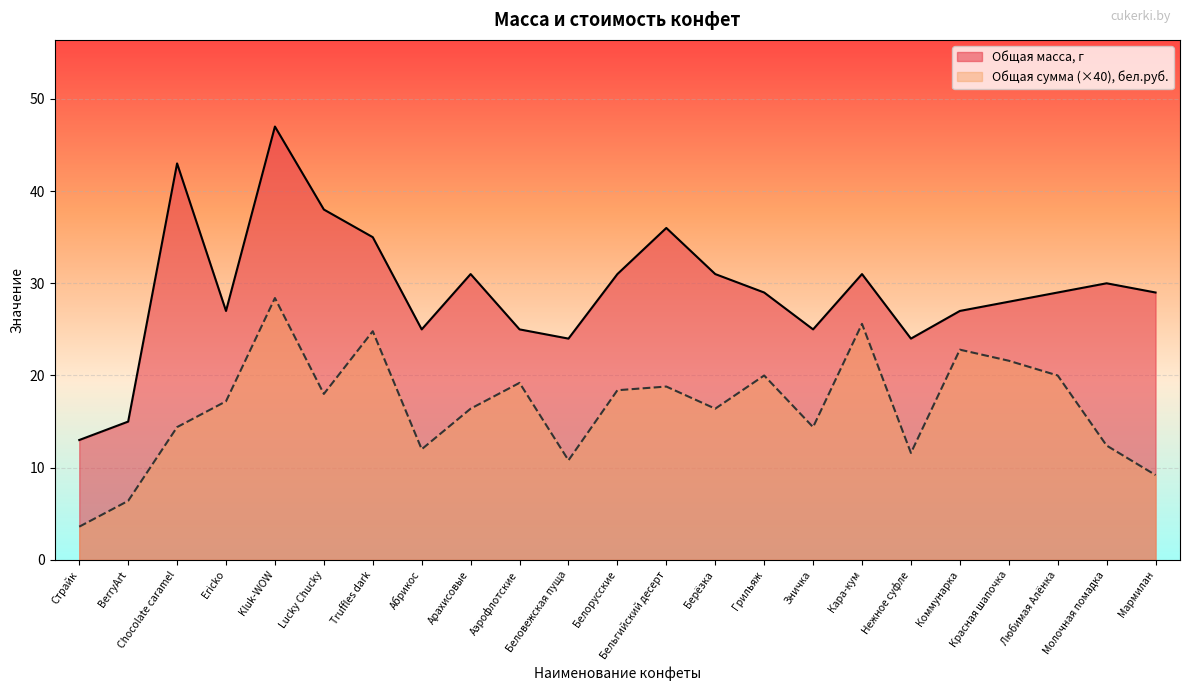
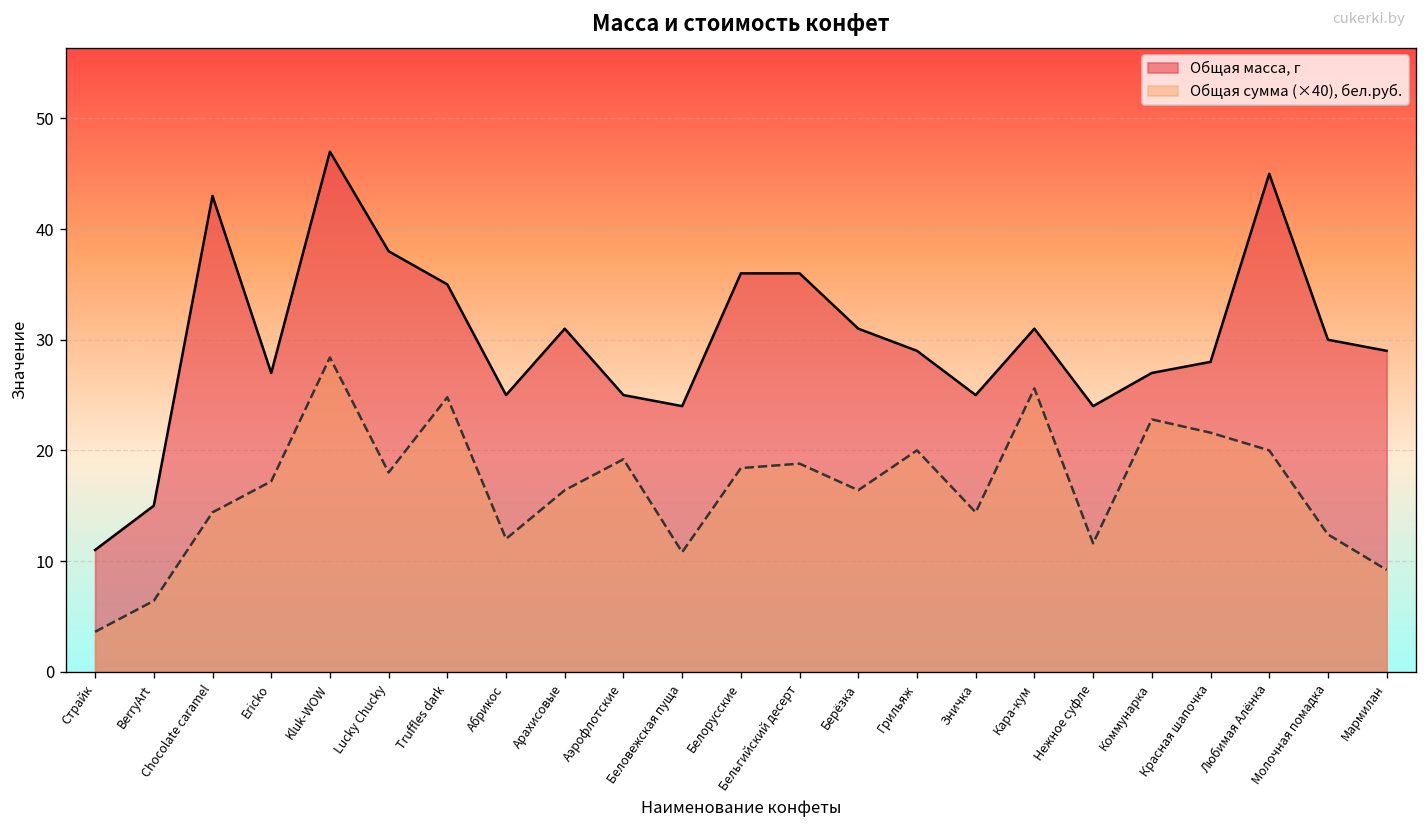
Общая масса, г, Страйк: 13 -> 11
Общая масса, г, Белорусские: 31 -> 36
Общая масса, г, Любимая Алёнка: 29 -> 45
